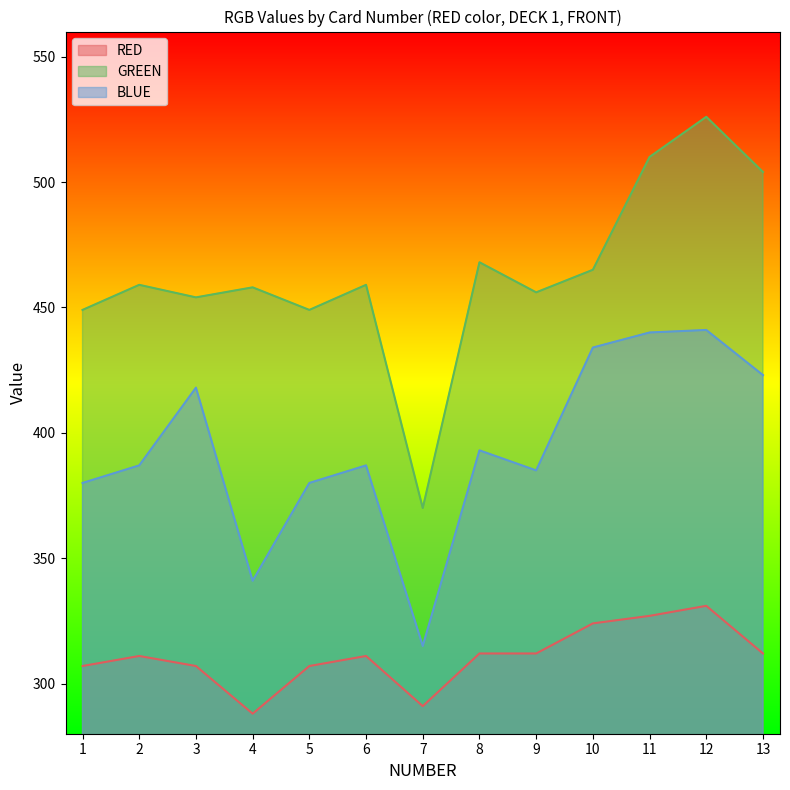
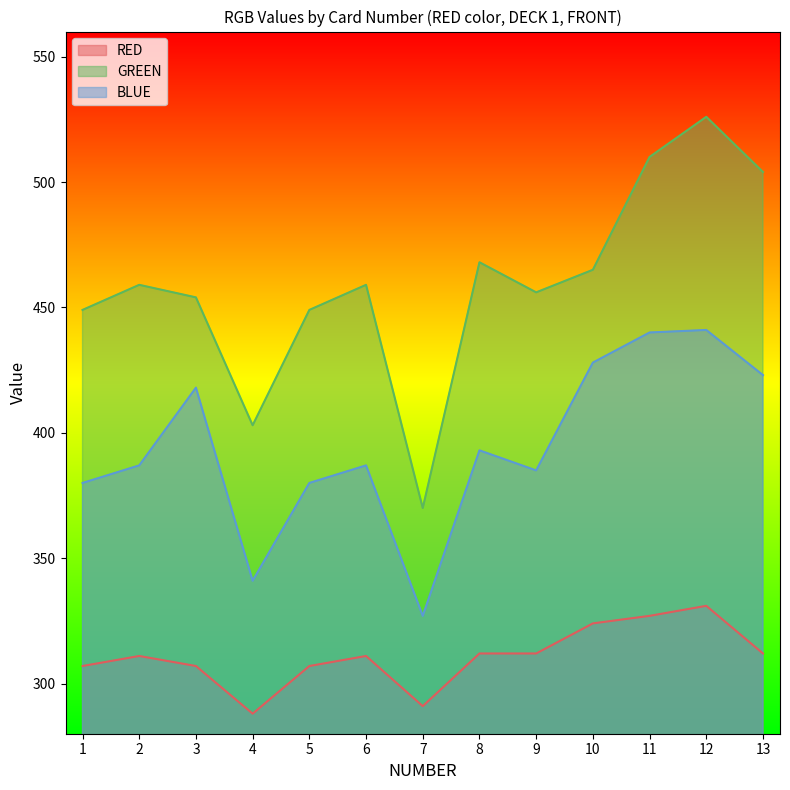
GREEN, 4: 458 -> 403
BLUE, 7: 315 -> 327
BLUE, 10: 434 -> 428
